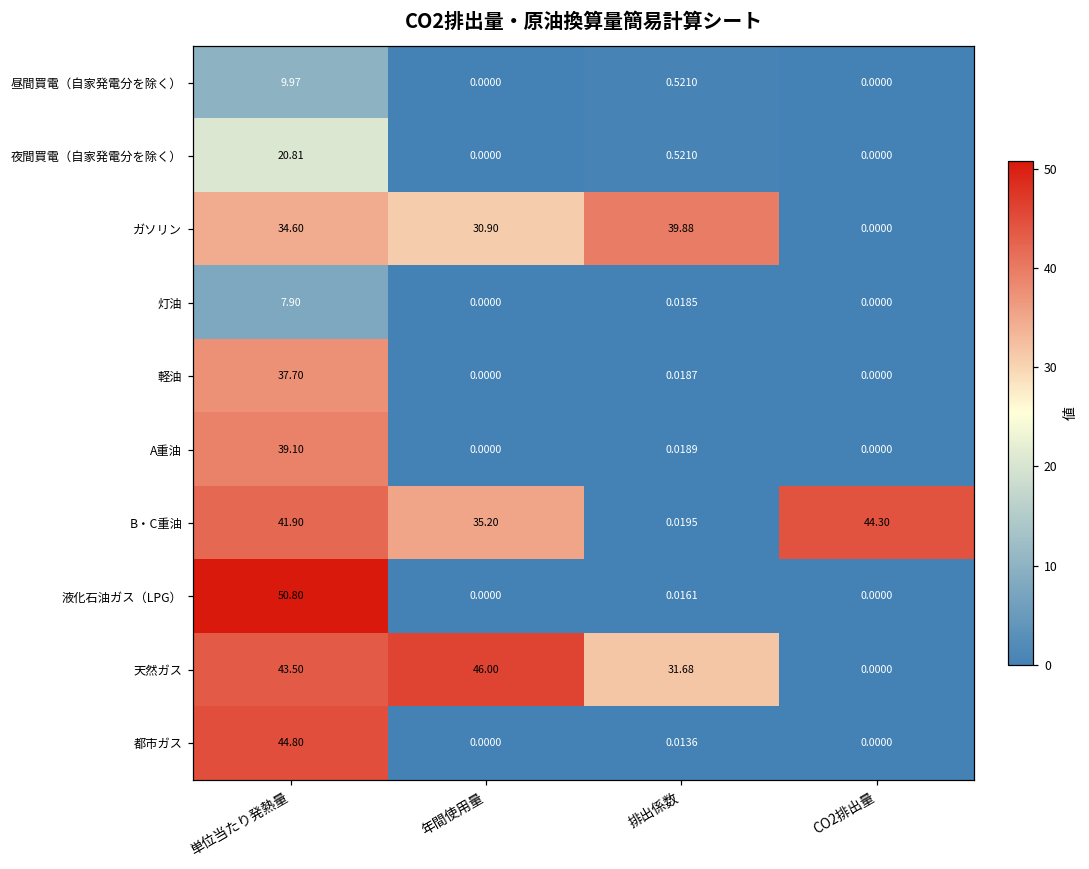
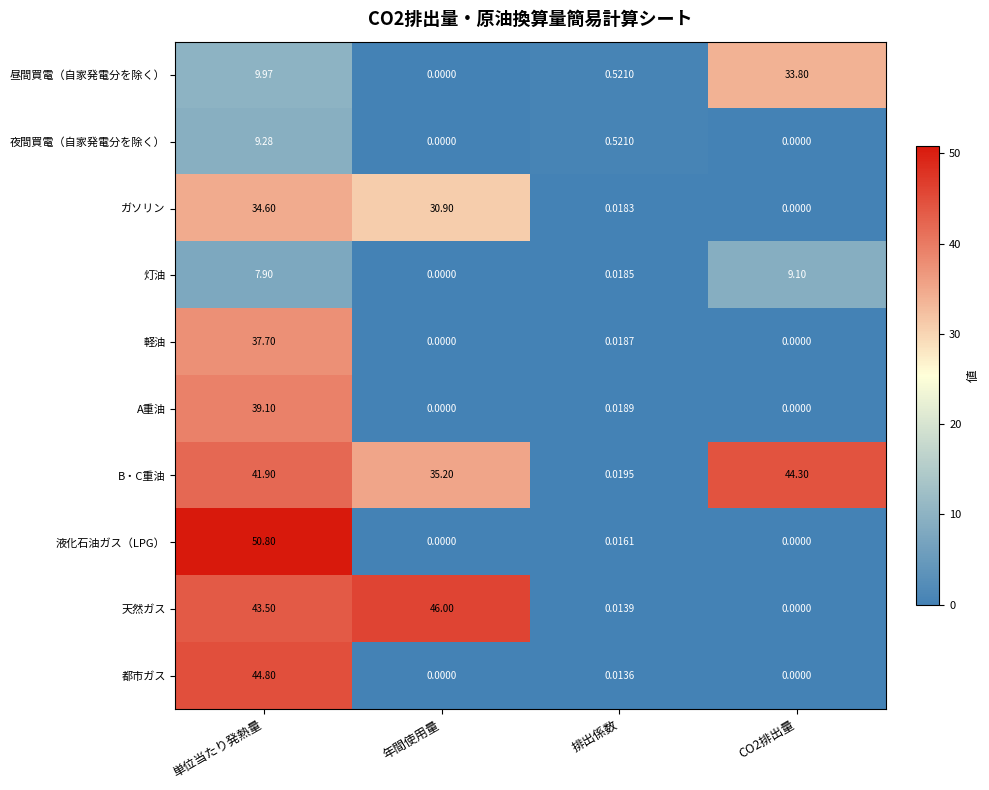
昼間買電（自家発電分を除く）, CO2排出量: 0.0000 -> 33.80
夜間買電（自家発電分を除く）, 単位当たり発熱量: 20.81 -> 9.28
ガソリン, 排出係数: 39.88 -> 0.0183
灯油, CO2排出量: 0.0000 -> 9.10
天然ガス, 排出係数: 31.68 -> 0.0139
